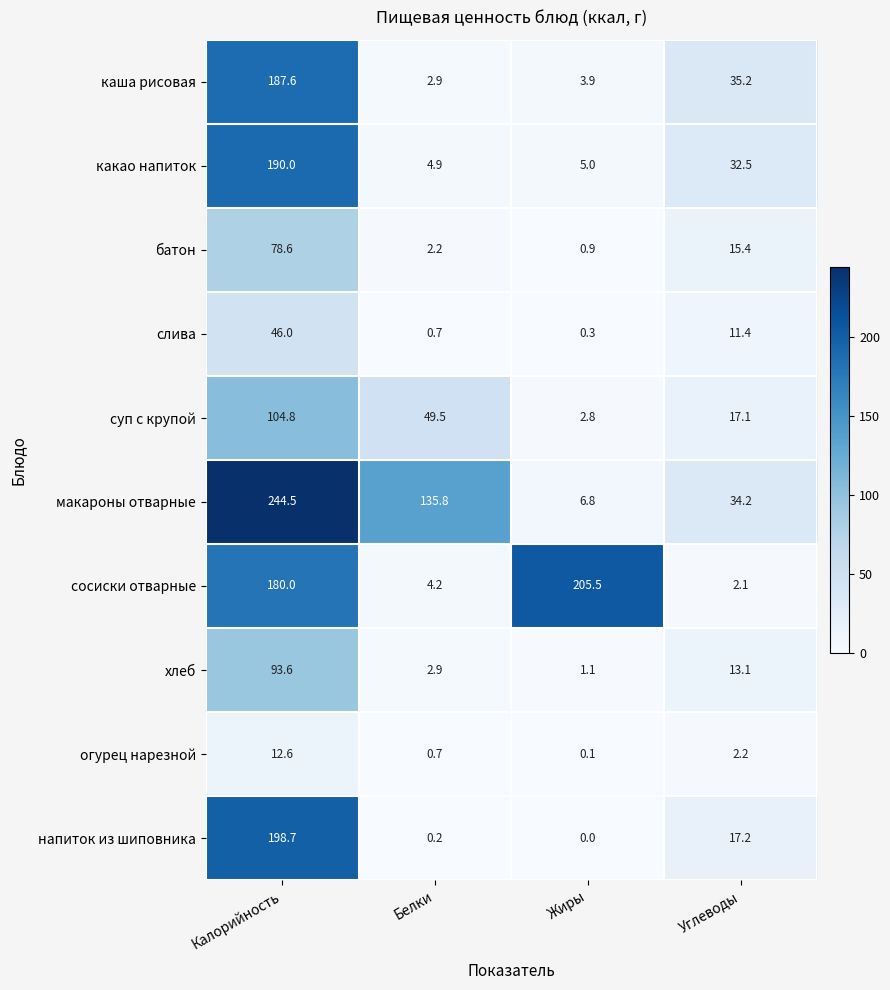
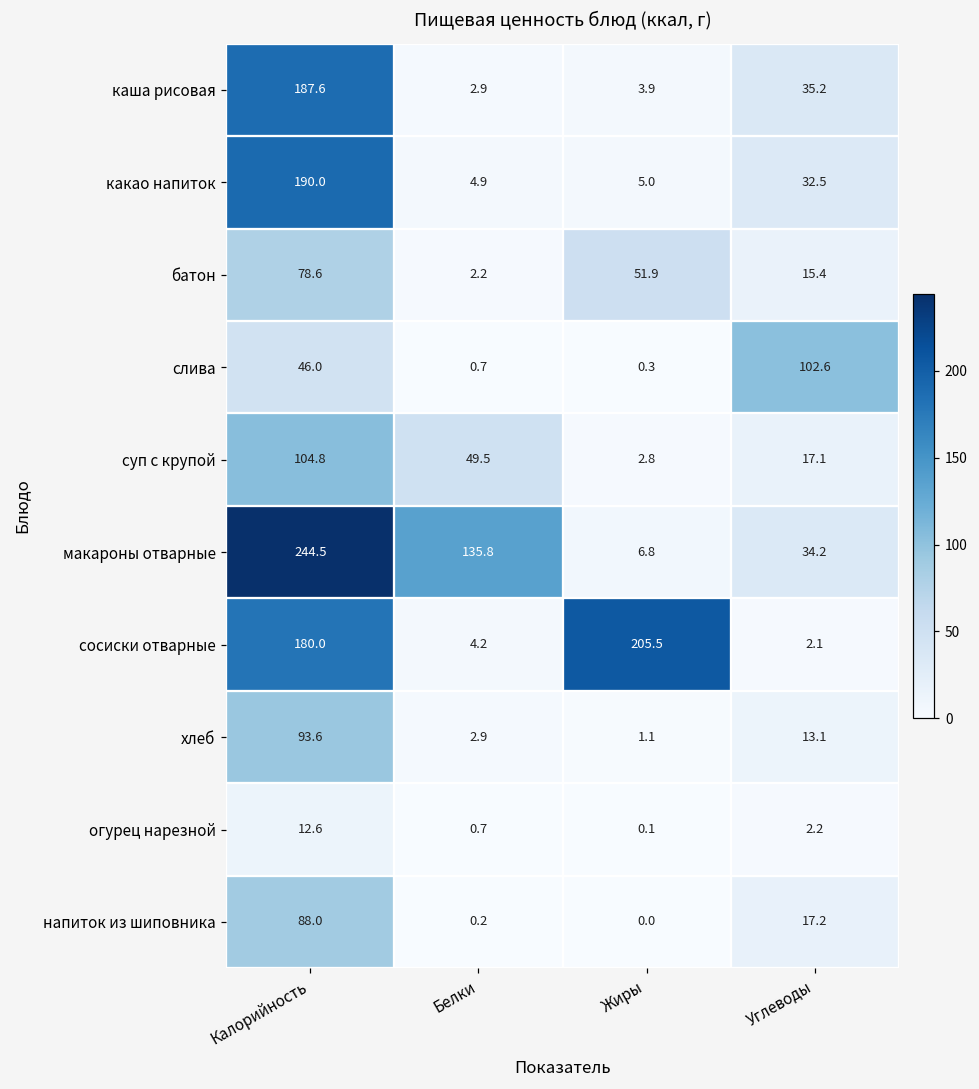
батон, Жиры: 0.9 -> 51.9
слива, Углеводы: 11.4 -> 102.6
напиток из шиповника, Калорийность: 198.7 -> 88.0
